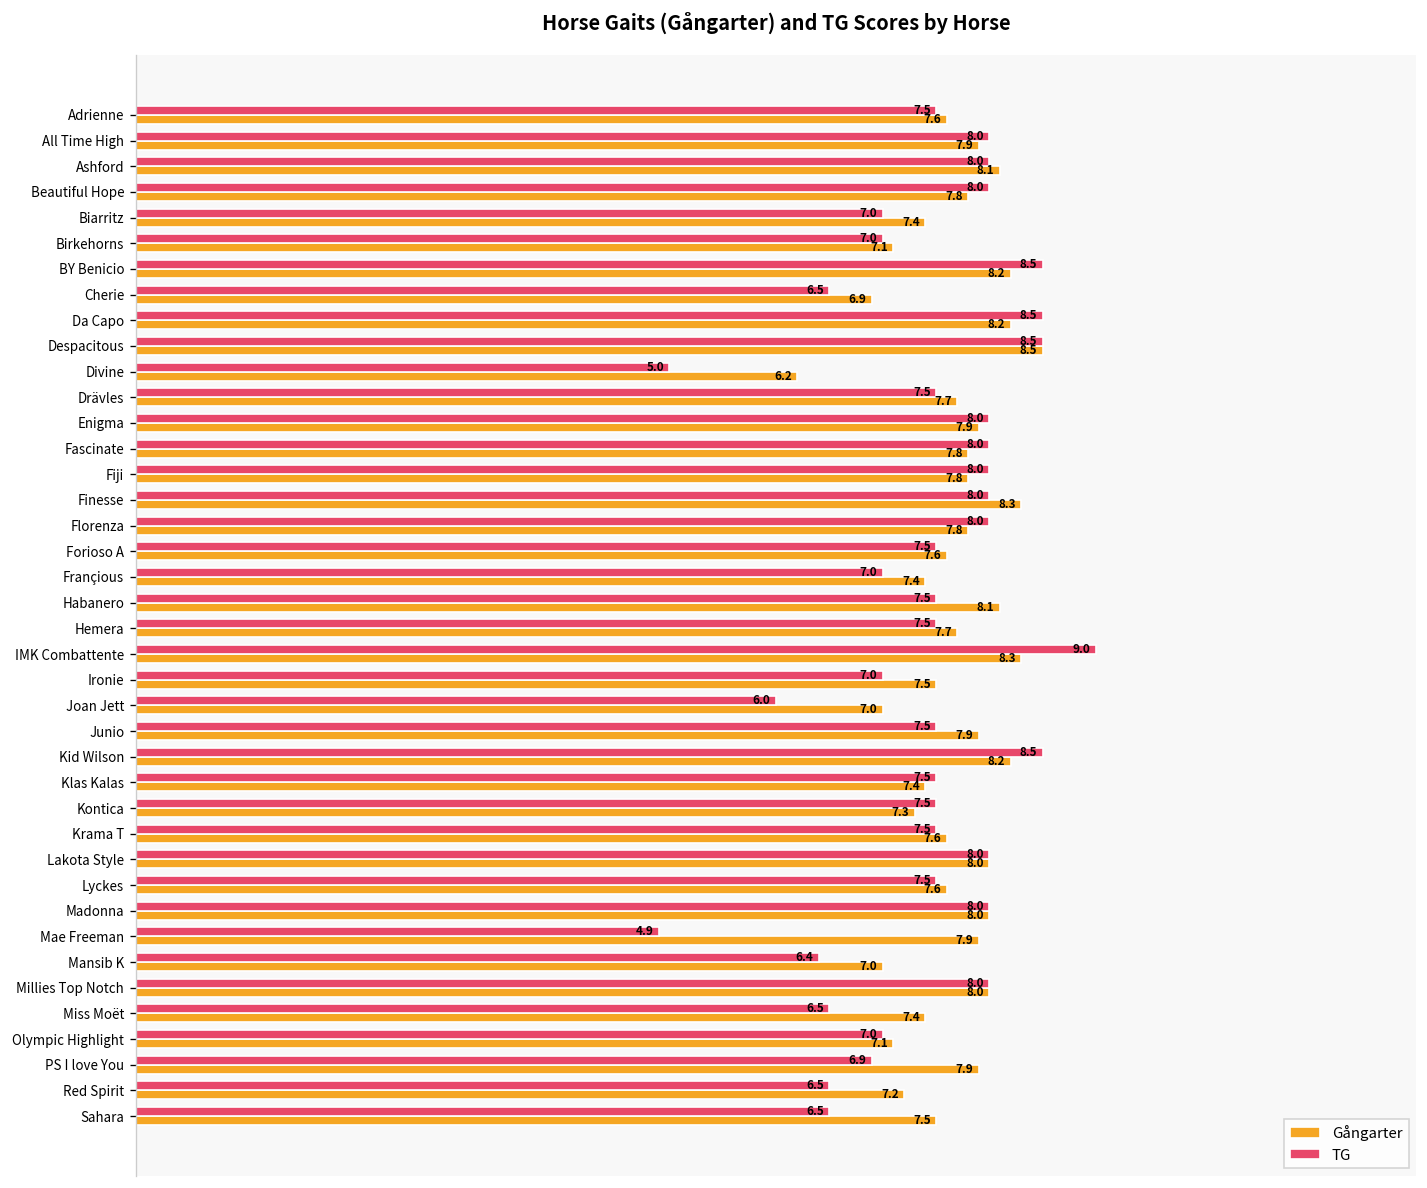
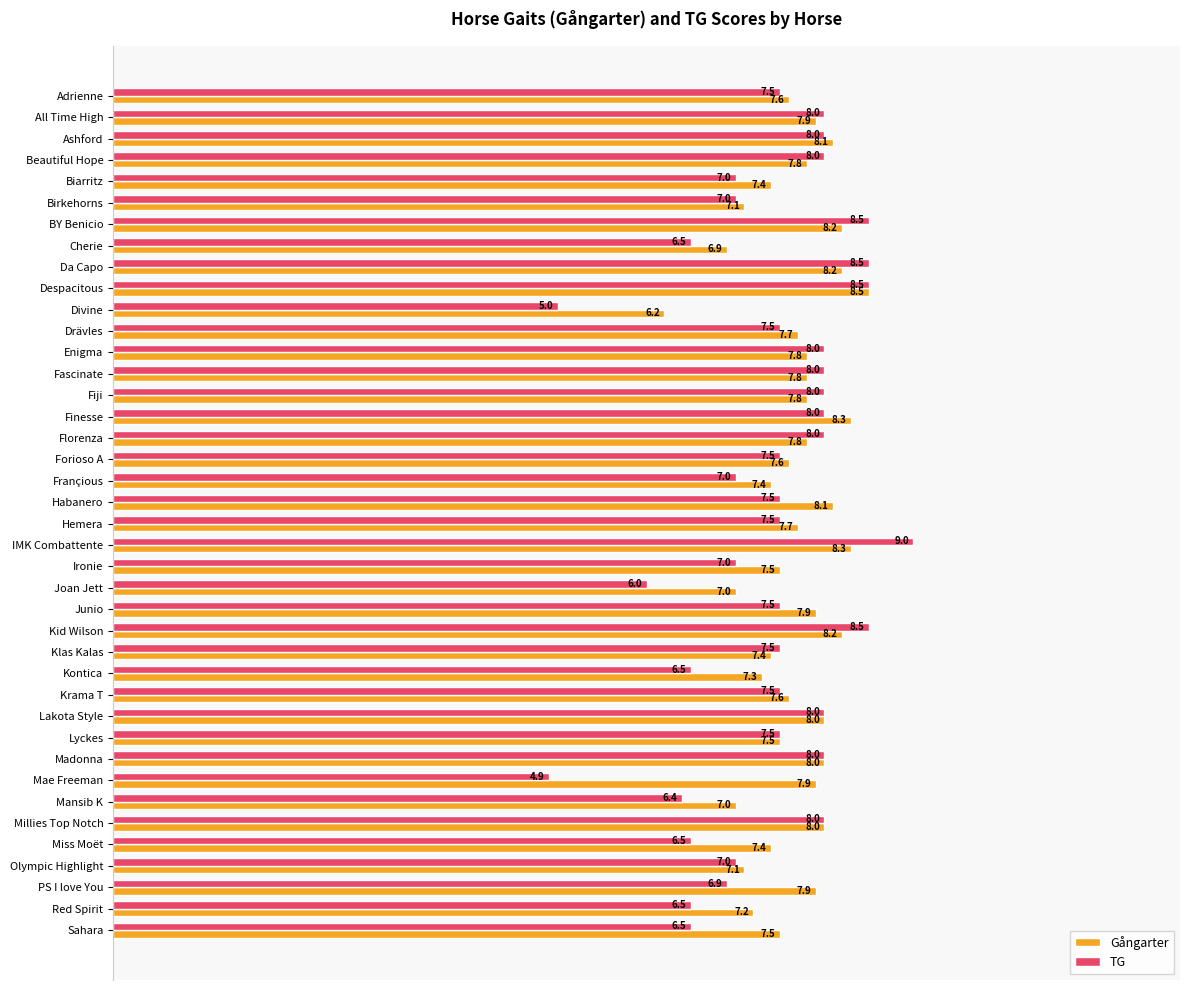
Gångarter, Enigma: 7.9 -> 7.8
TG, Kontica: 7.5 -> 6.5
Gångarter, Lyckes: 7.6 -> 7.5
